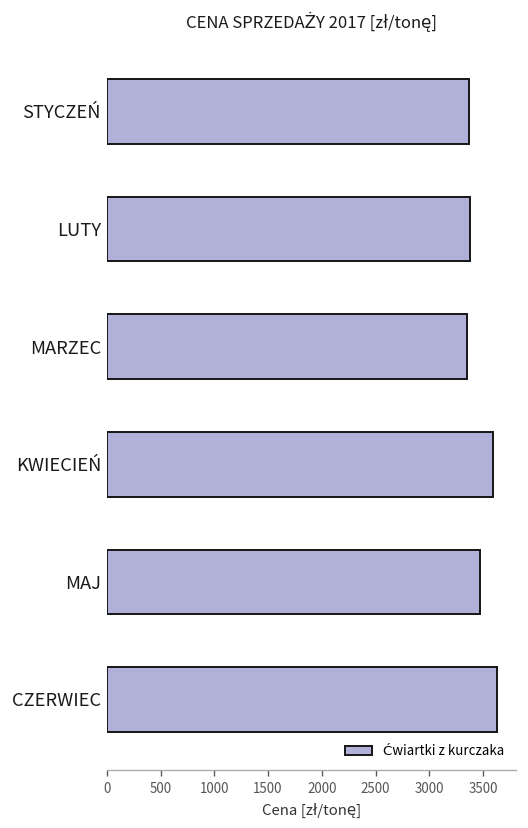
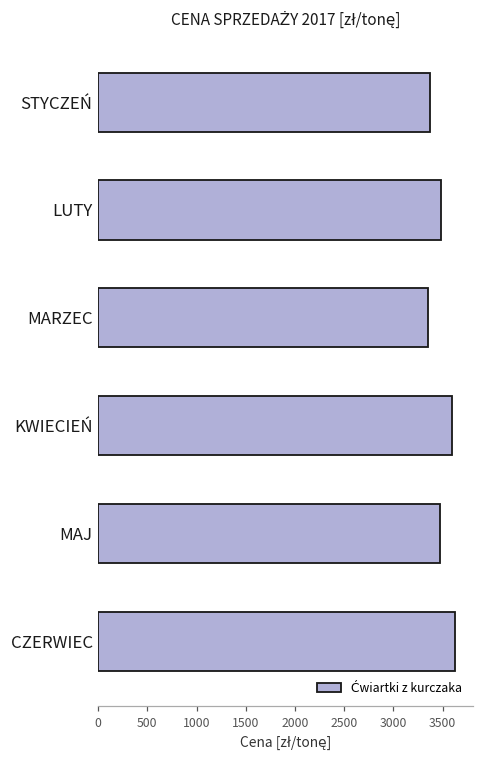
LUTY: 3400 -> 3500
